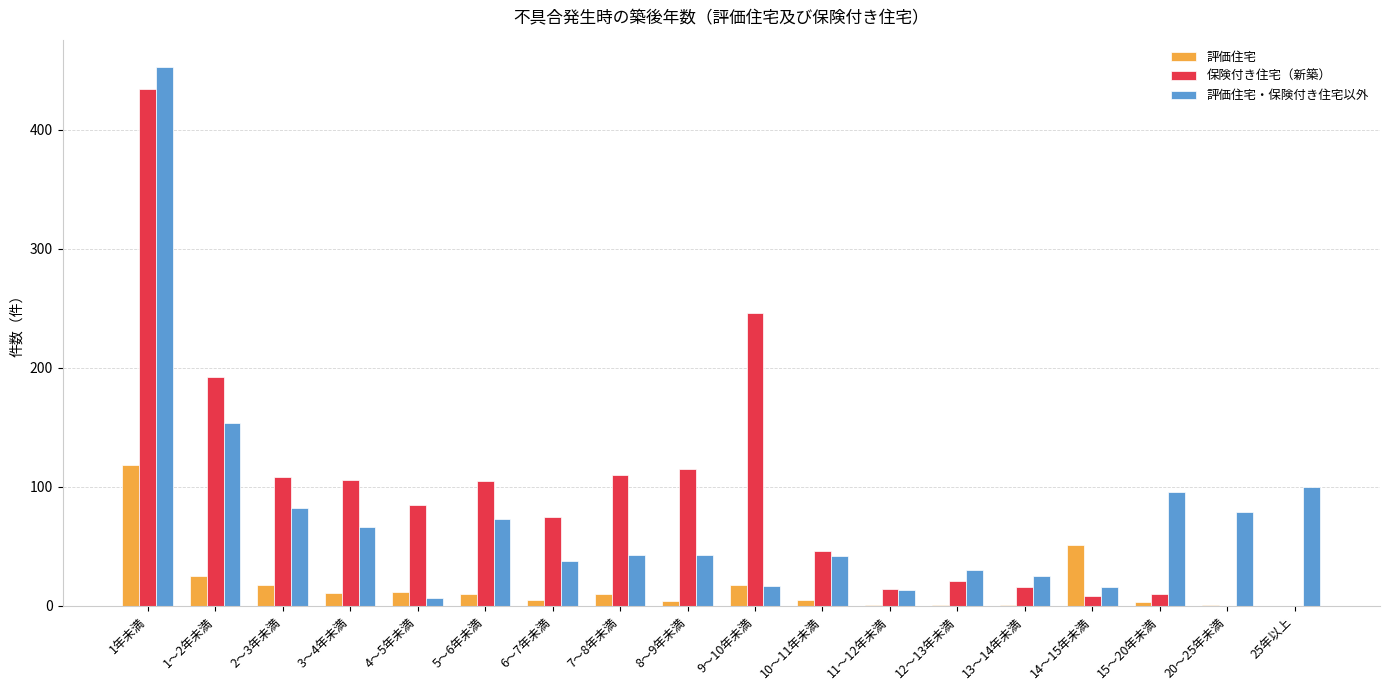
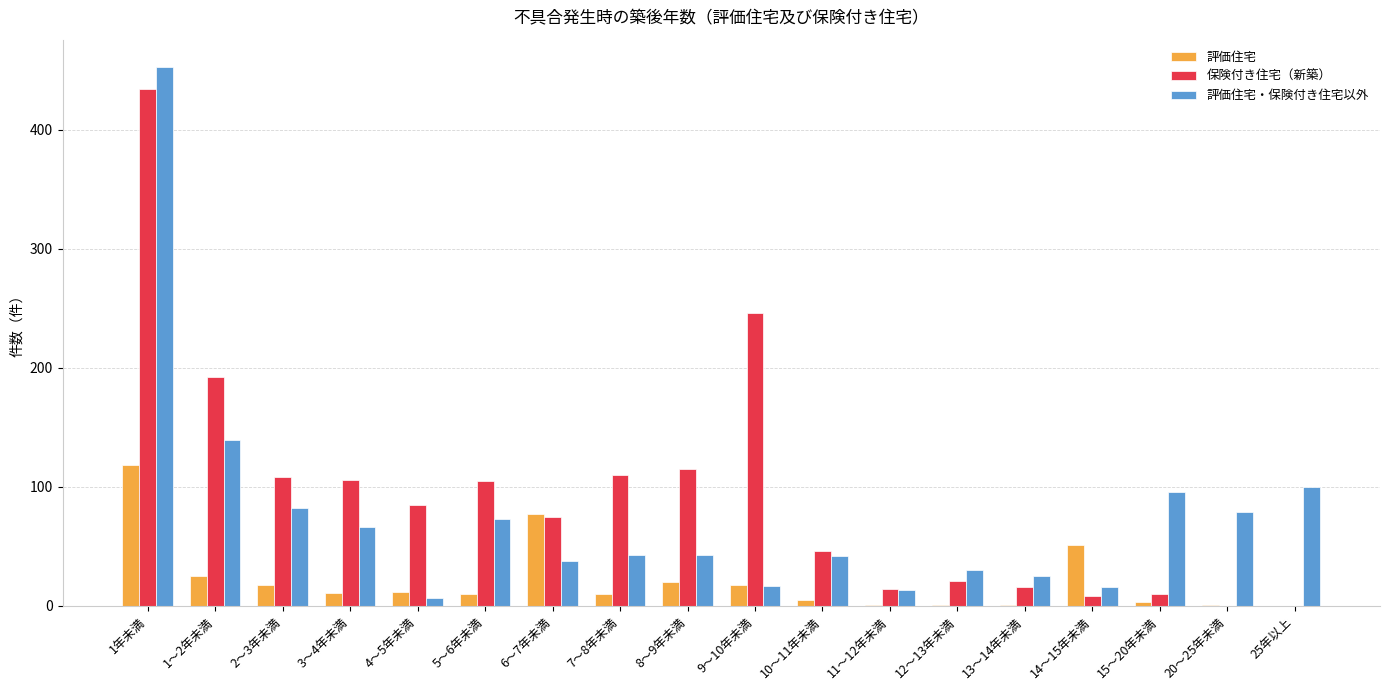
評価住宅・保険付き住宅以外, 1～2年未満: 154 -> 139
評価住宅, 6～7年未満: 5 -> 77
評価住宅, 8～9年未満: 4 -> 20
